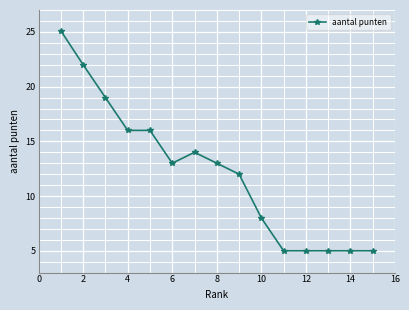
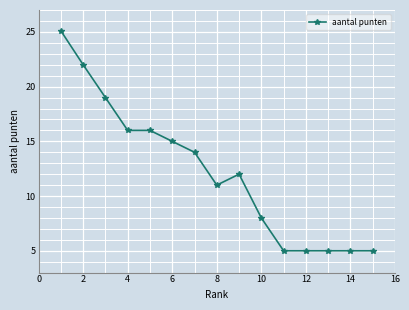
6: 13 -> 15
8: 13 -> 11
